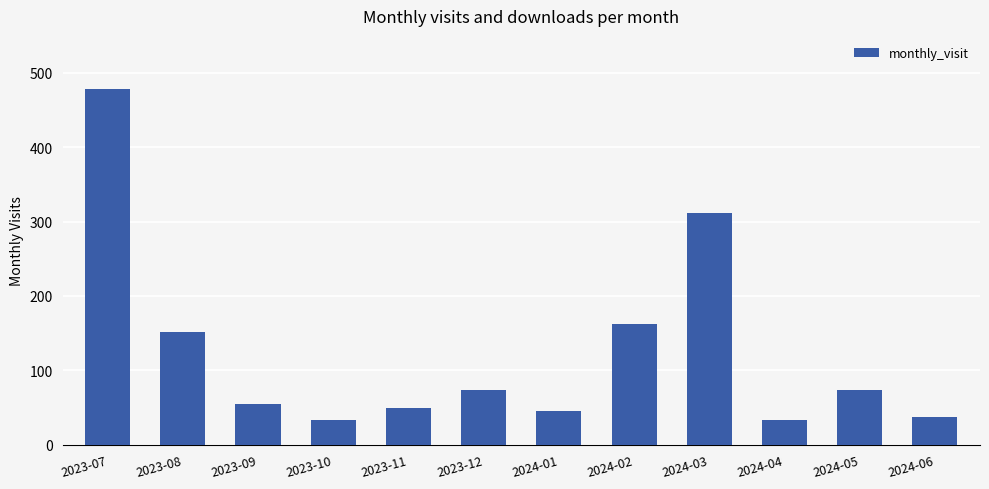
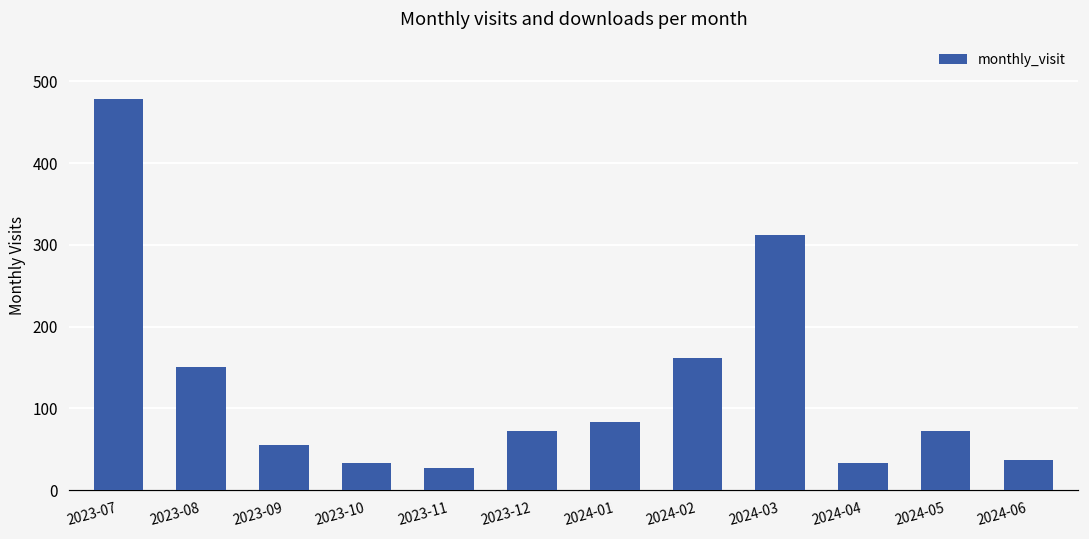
2023-11: 50 -> 30
2024-01: 50 -> 80
